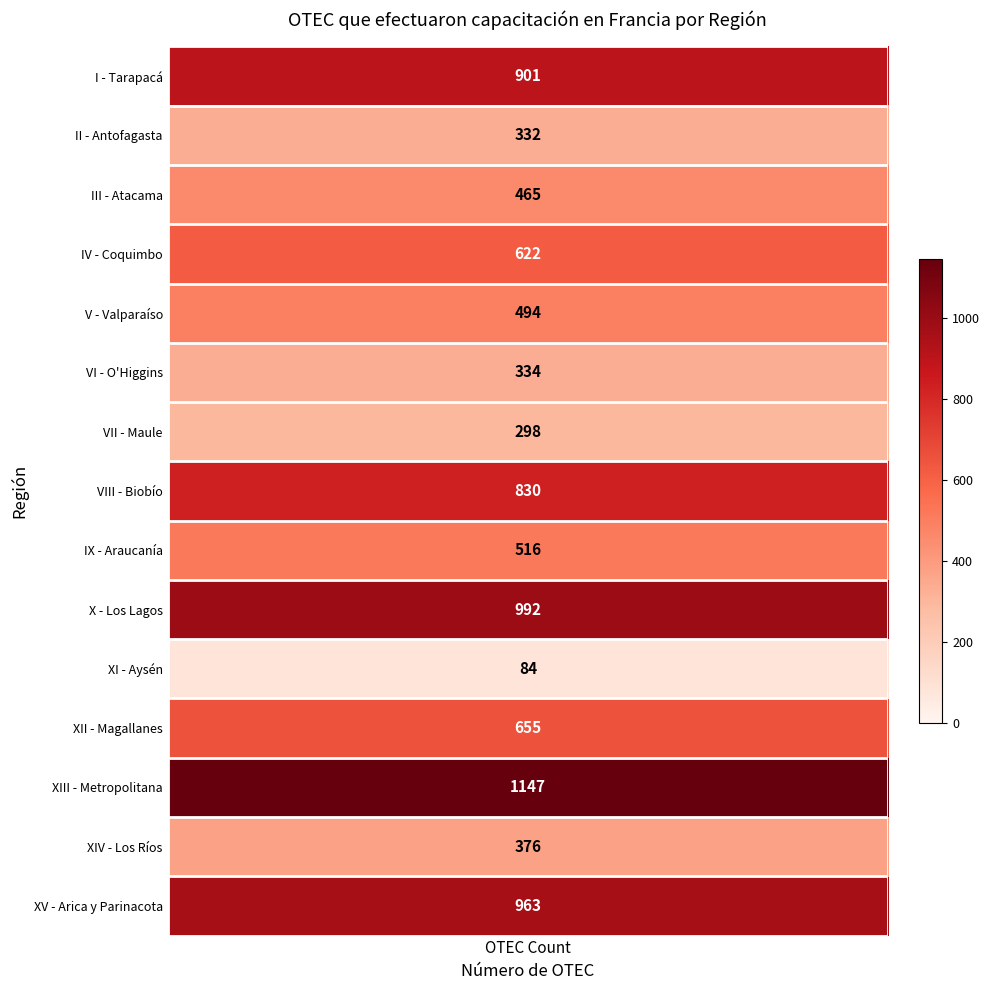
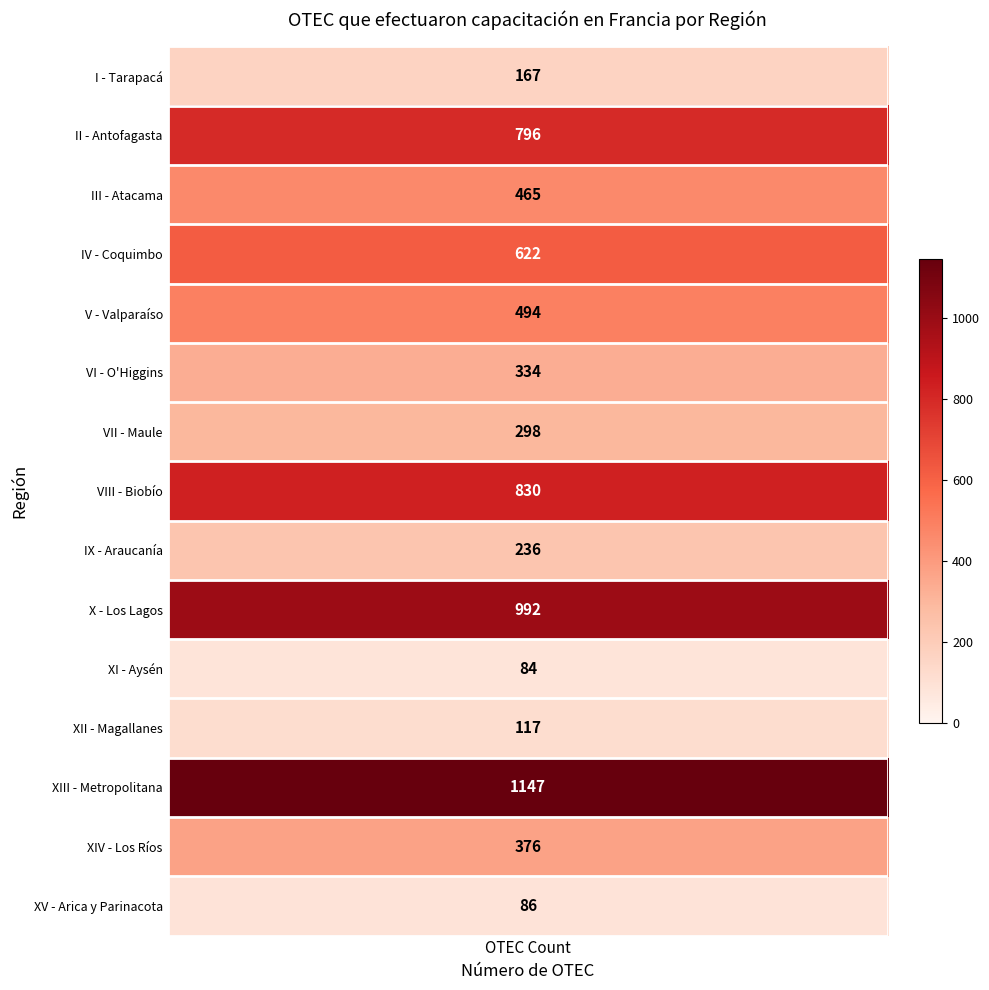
I - Tarapacá, OTEC Count: 901 -> 167
II - Antofagasta, OTEC Count: 332 -> 796
IX - Araucanía, OTEC Count: 516 -> 236
XII - Magallanes, OTEC Count: 655 -> 117
XV - Arica y Parinacota, OTEC Count: 963 -> 86
